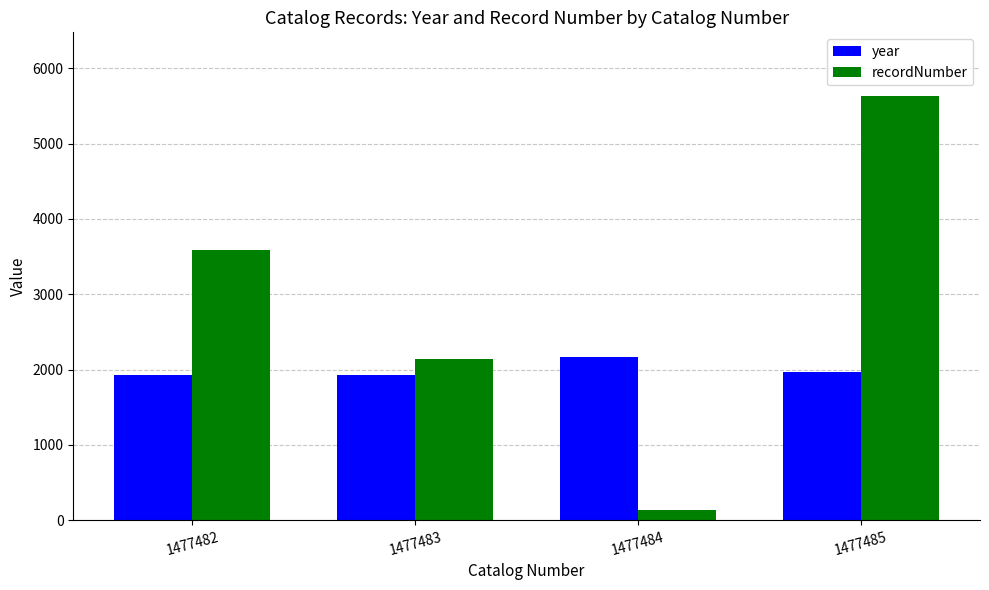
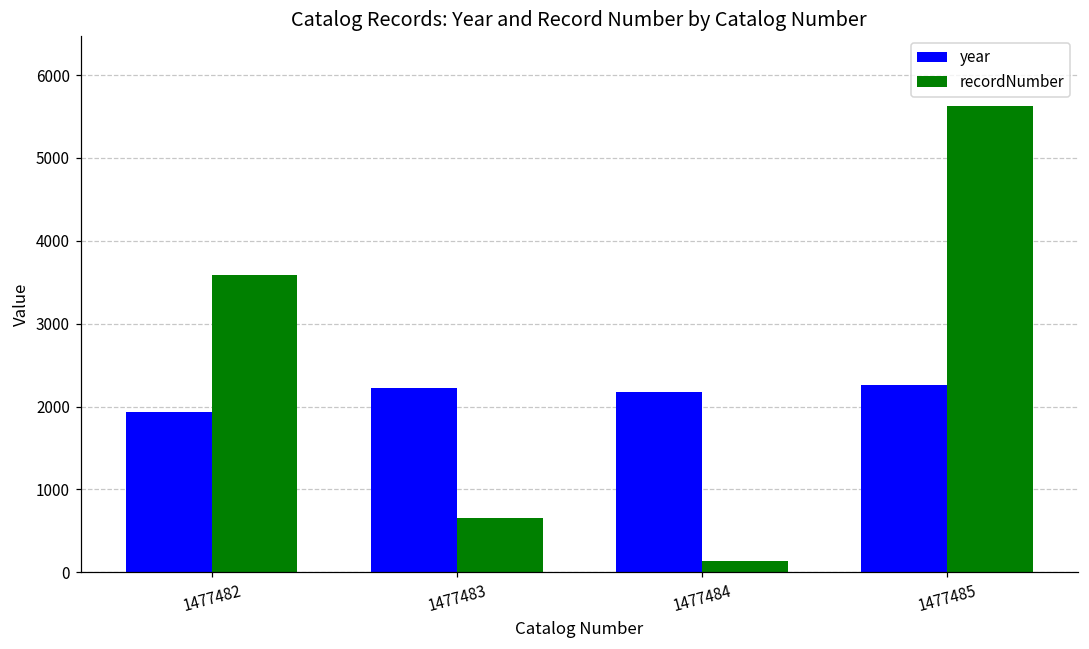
year, 1477483: 1900 -> 2200
recordNumber, 1477483: 2100 -> 700
year, 1477485: 2000 -> 2300
